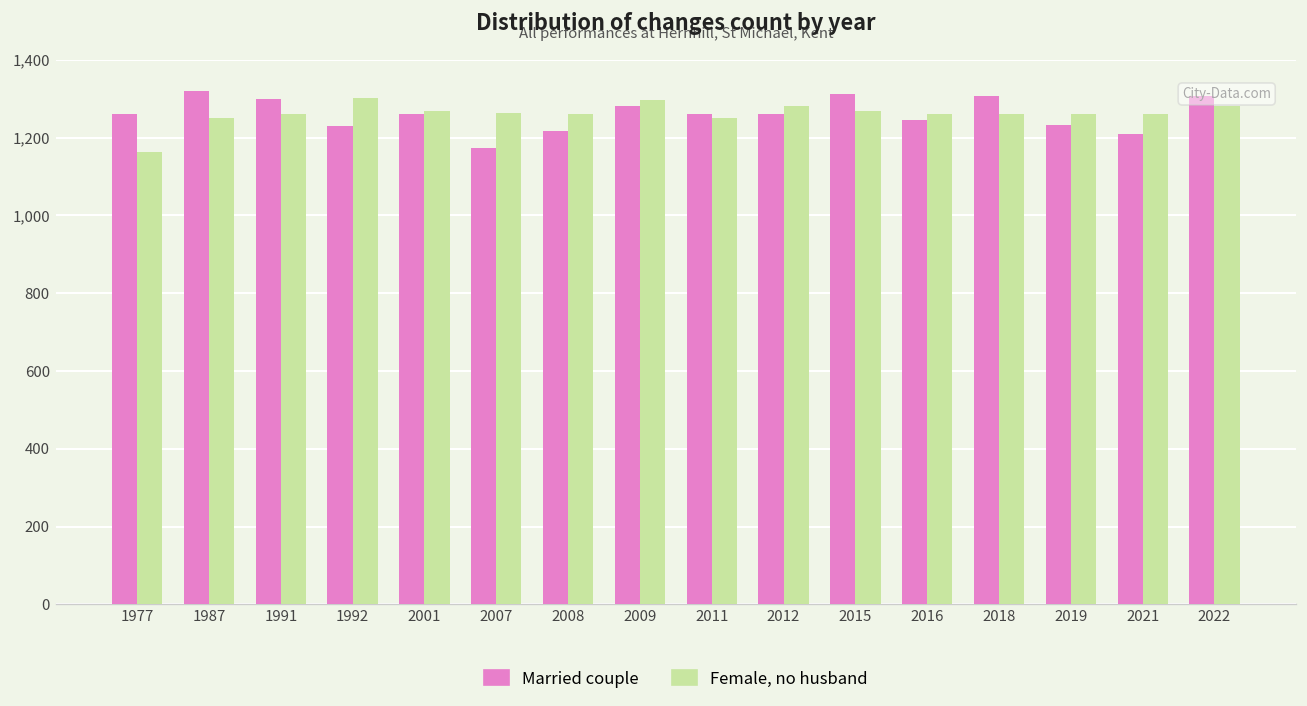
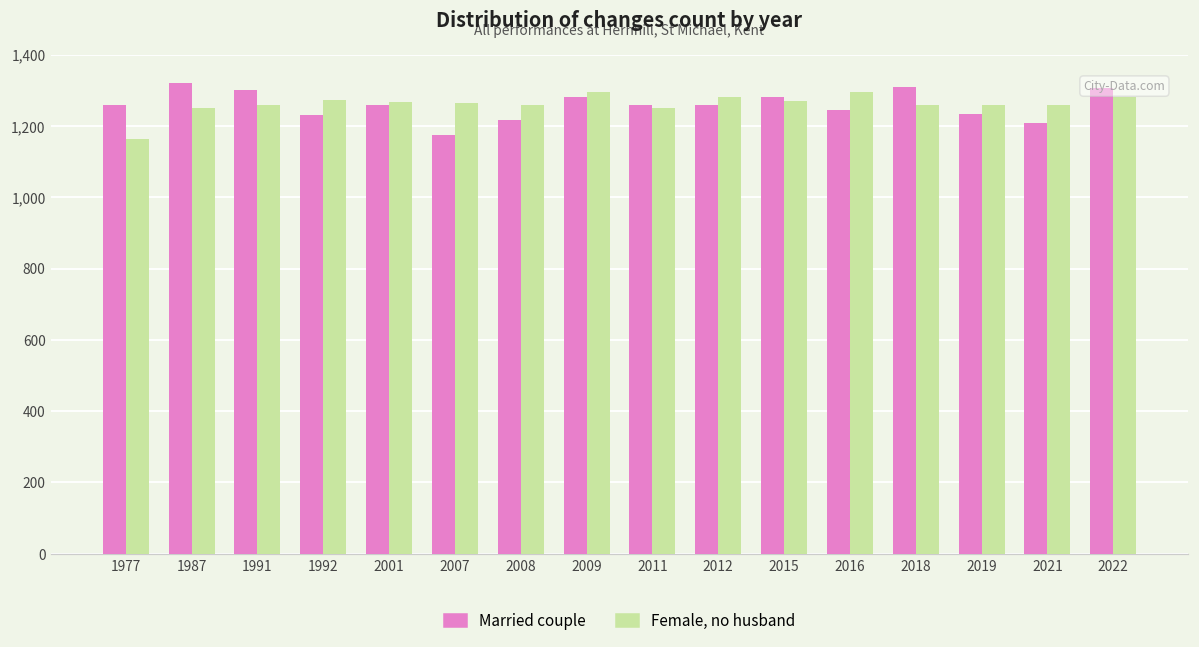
Female, no husband, 1992: 1,300 -> 1,270
Married couple, 2015: 1,310 -> 1,280
Female, no husband, 2016: 1,260 -> 1,300
